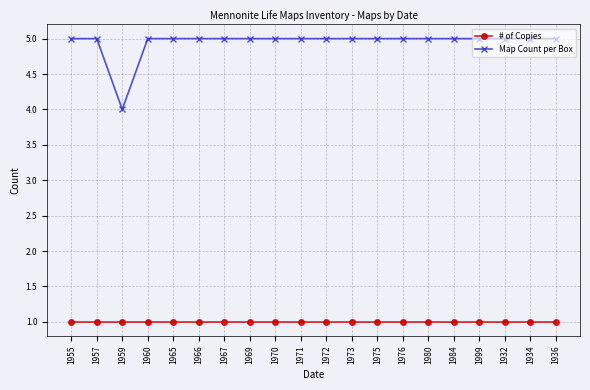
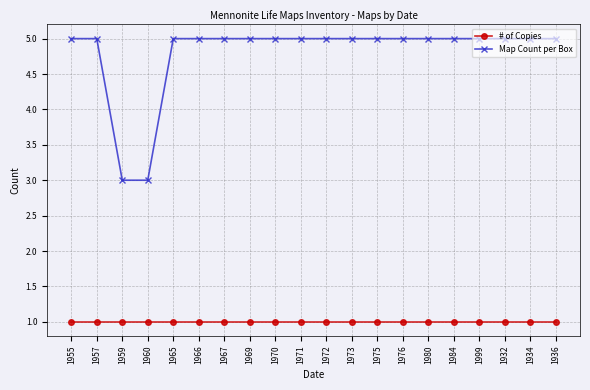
Map Count per Box, 1959: 4 -> 3
Map Count per Box, 1960: 5 -> 3
